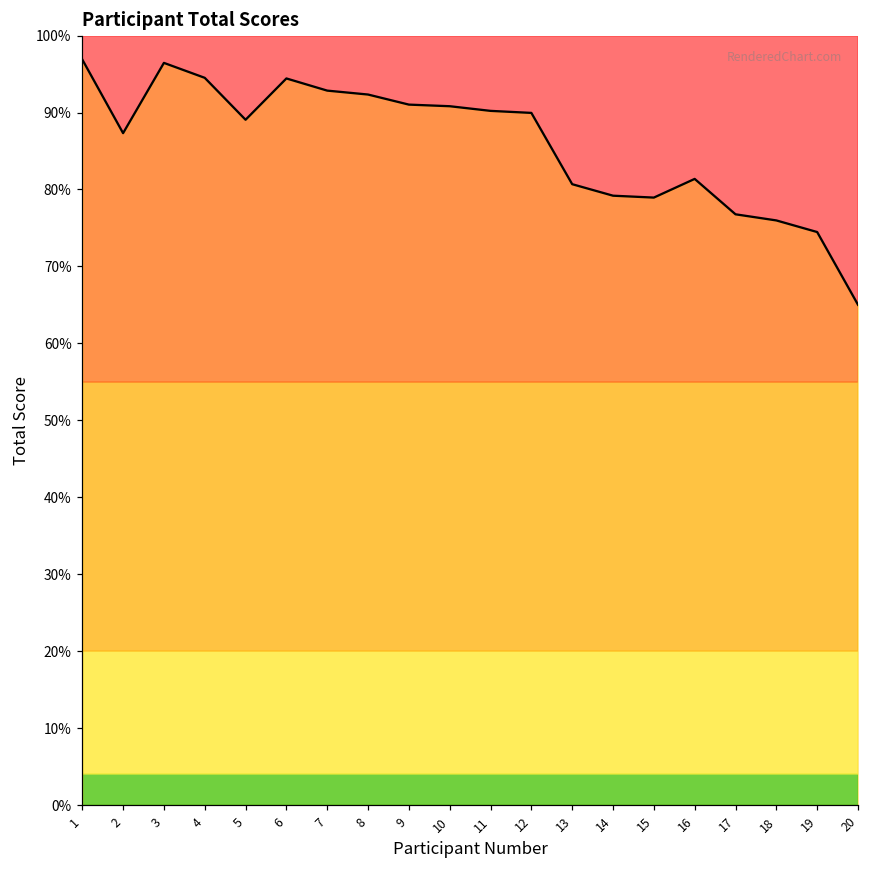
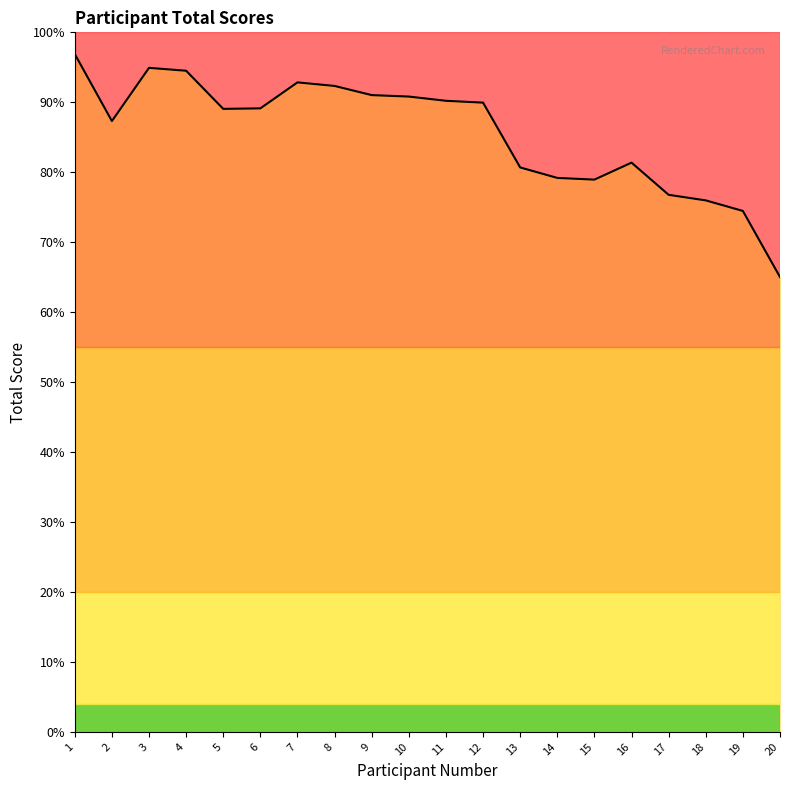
3: 96% -> 95%
6: 94% -> 89%
